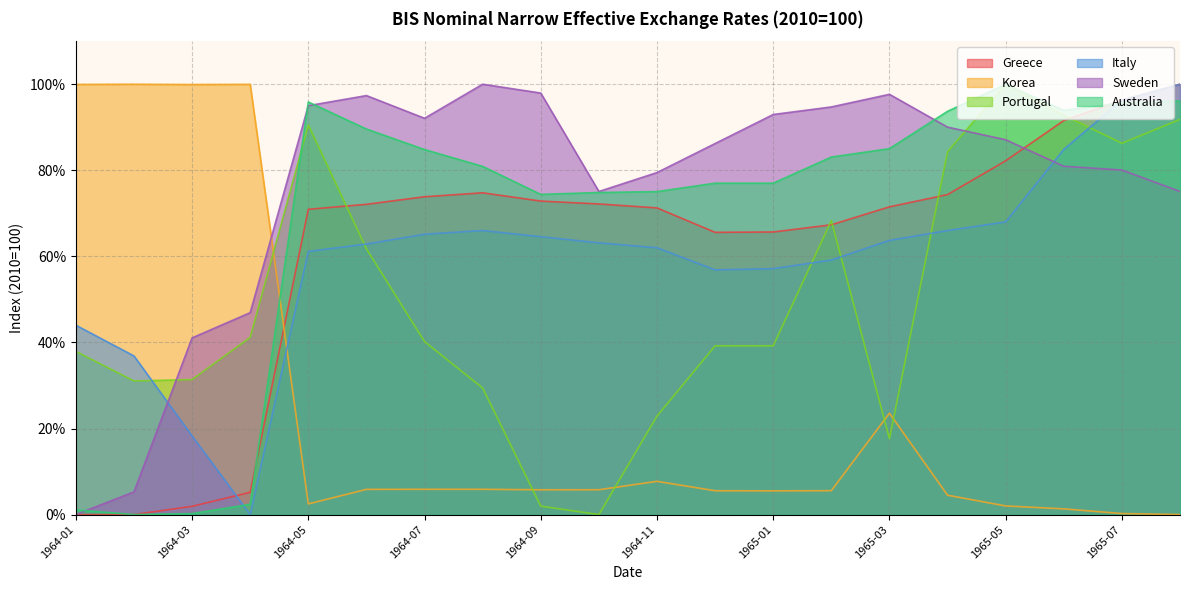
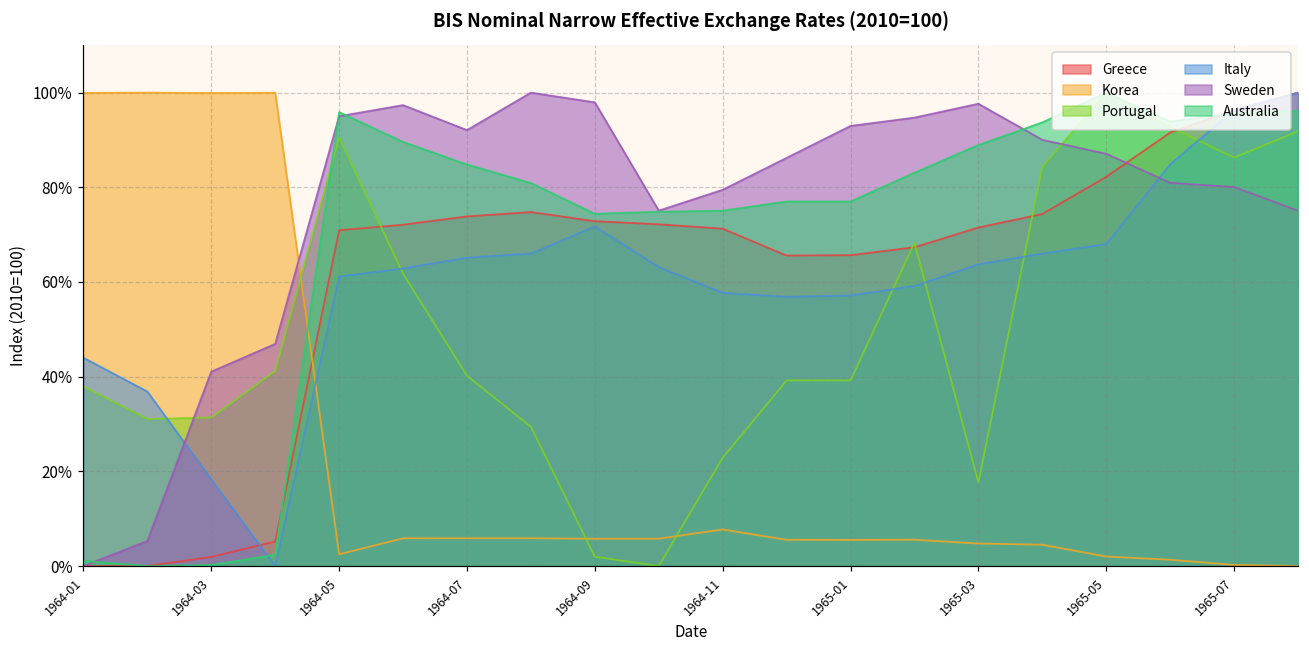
Italy, 1964-09: 65% -> 72%
Italy, 1964-11: 62% -> 58%
Korea, 1965-03: 24% -> 5%
Australia, 1965-03: 85% -> 89%
